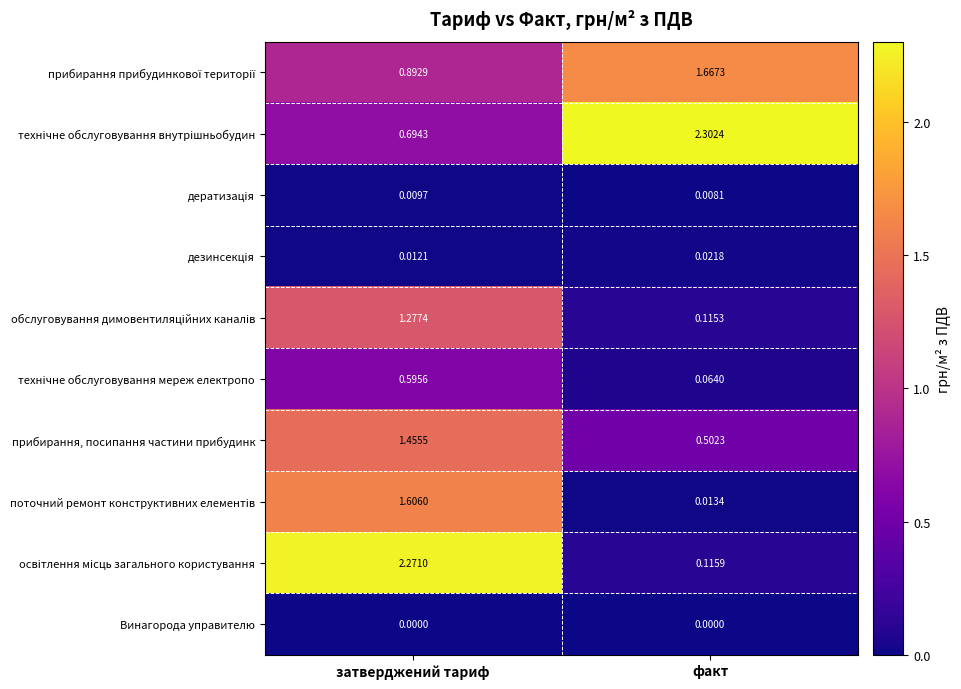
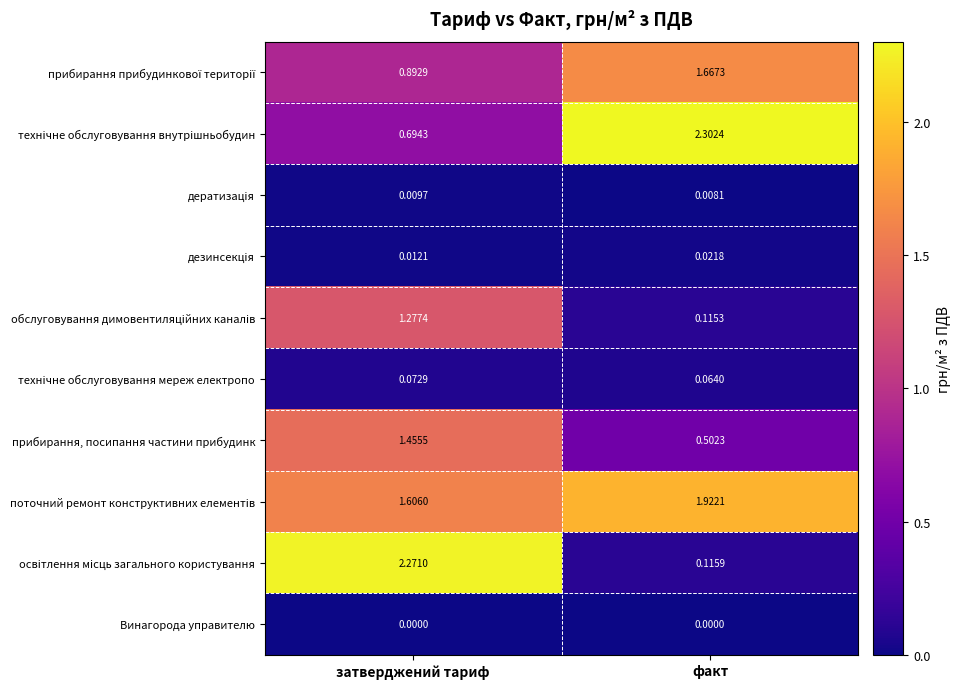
технічне обслуговування мереж електропо, затверджений тариф: 0.5956 -> 0.0729
поточний ремонт конструктивних елементів, факт: 0.0134 -> 1.9221
